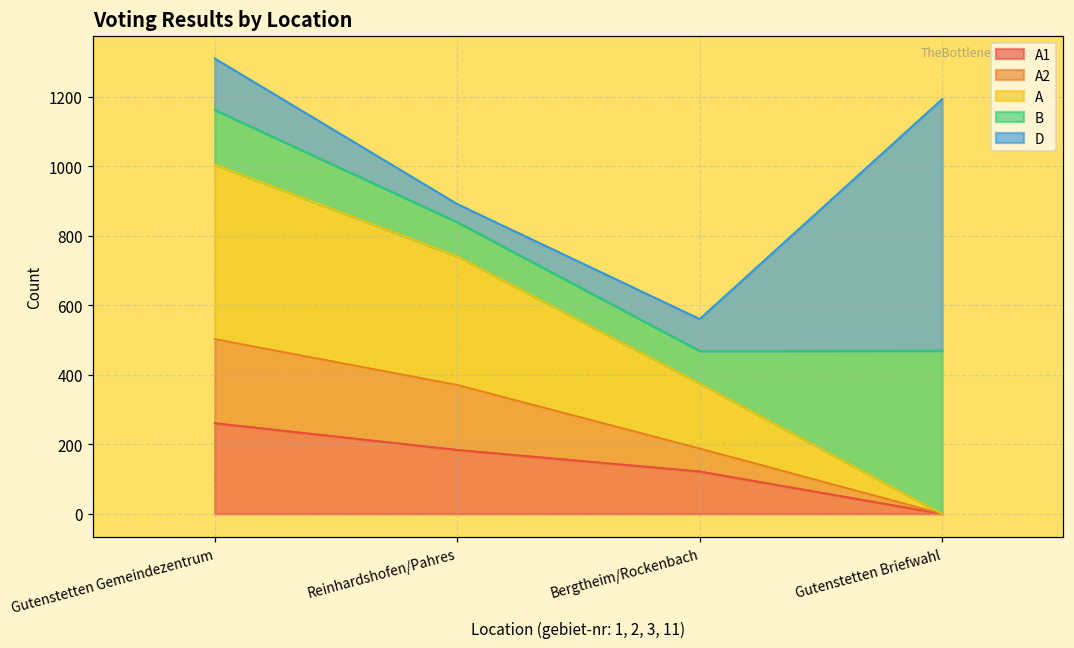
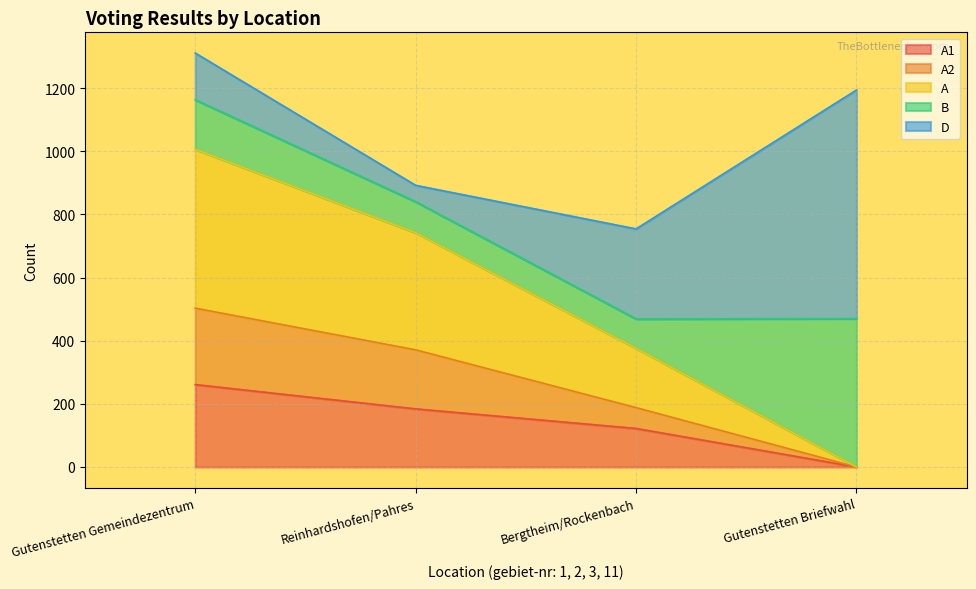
D, Bergtheim/Rockenbach: 90 -> 290
